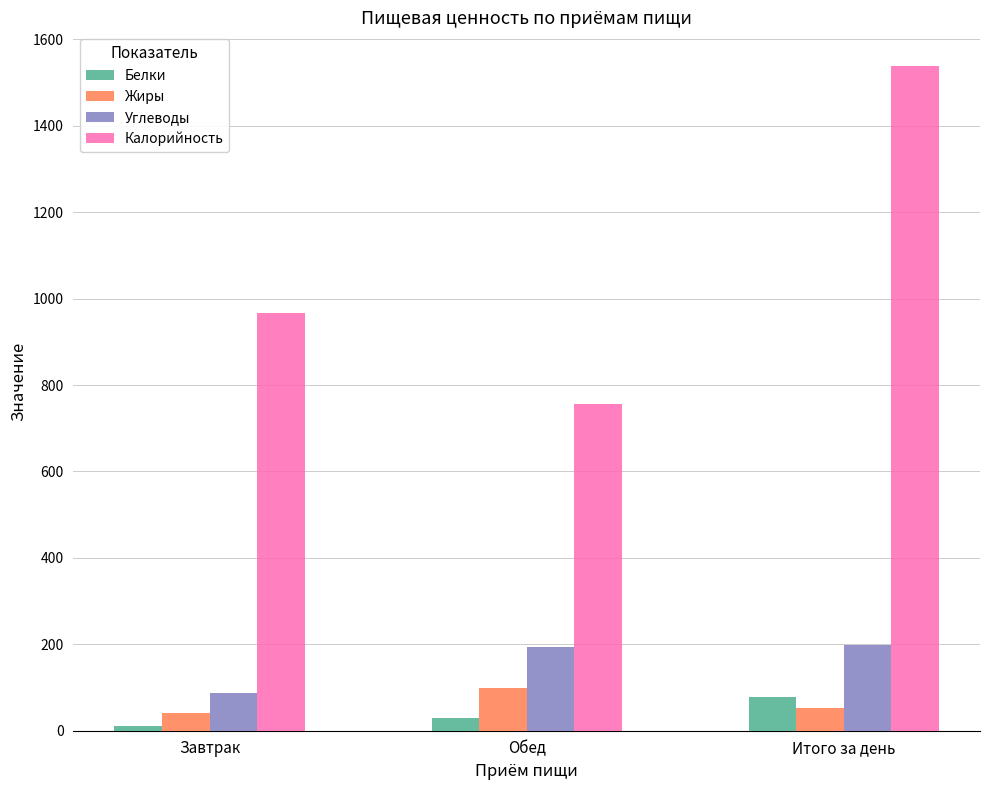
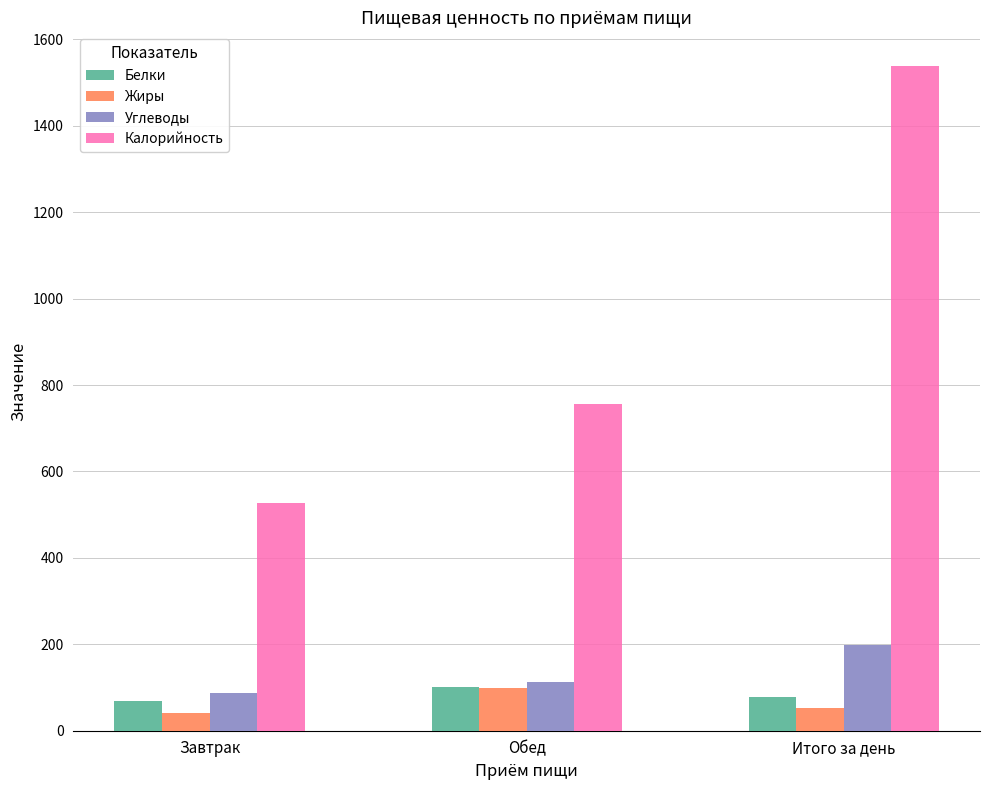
Белки, Завтрак: 10 -> 70
Калорийность, Завтрак: 970 -> 530
Белки, Обед: 30 -> 100
Углеводы, Обед: 190 -> 110
